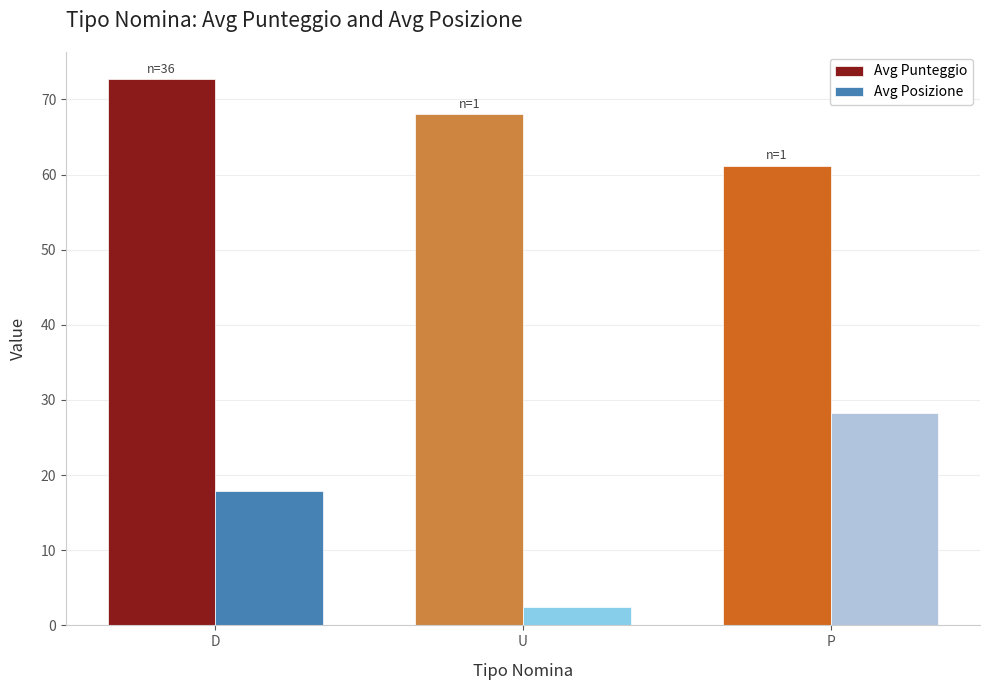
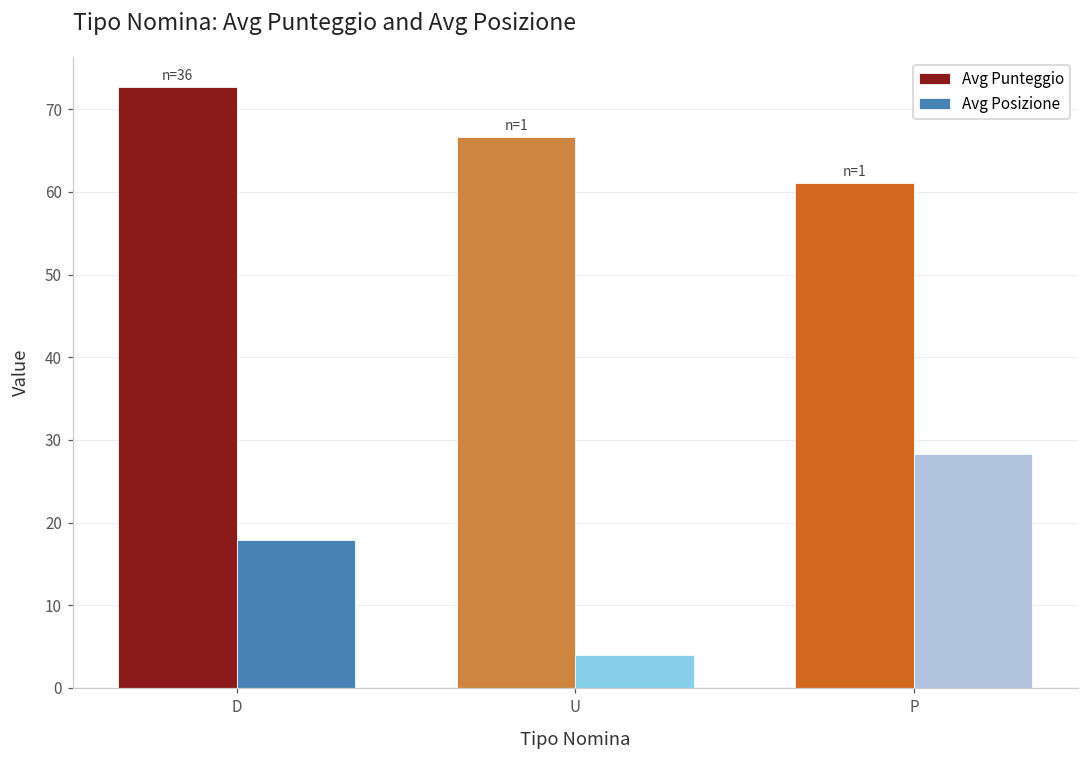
Avg Punteggio, U: 68 -> 67
Avg Posizione, U: 3 -> 4
